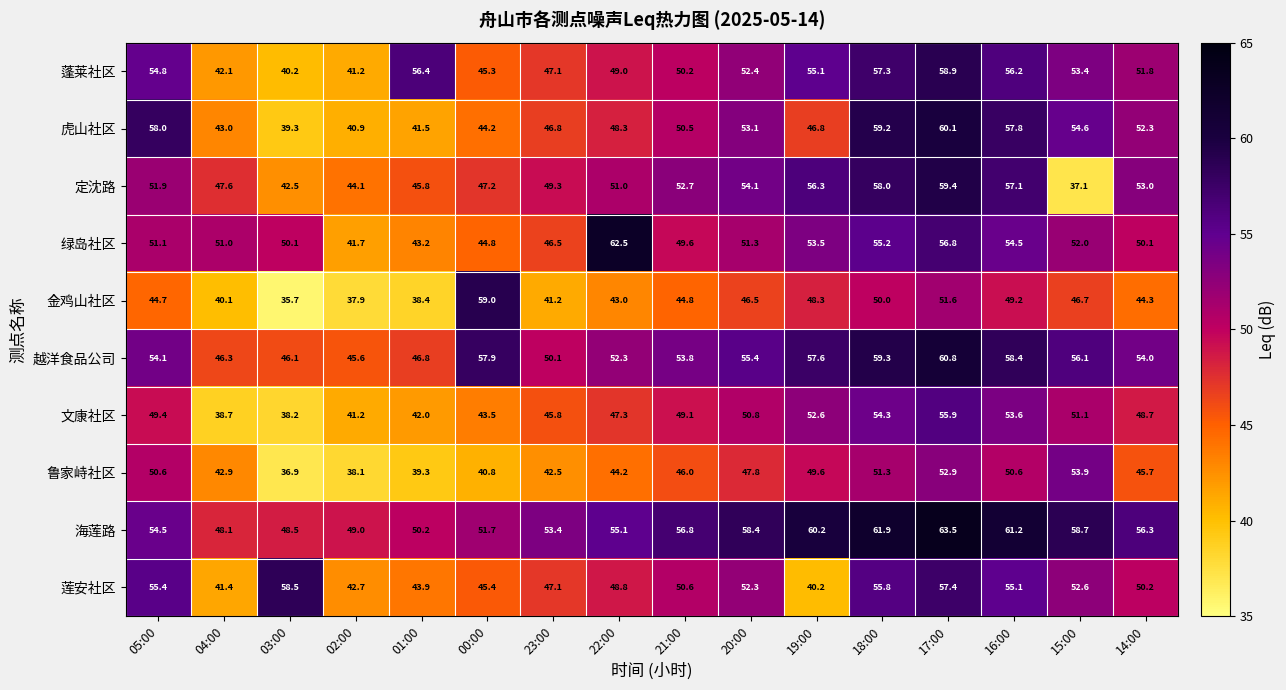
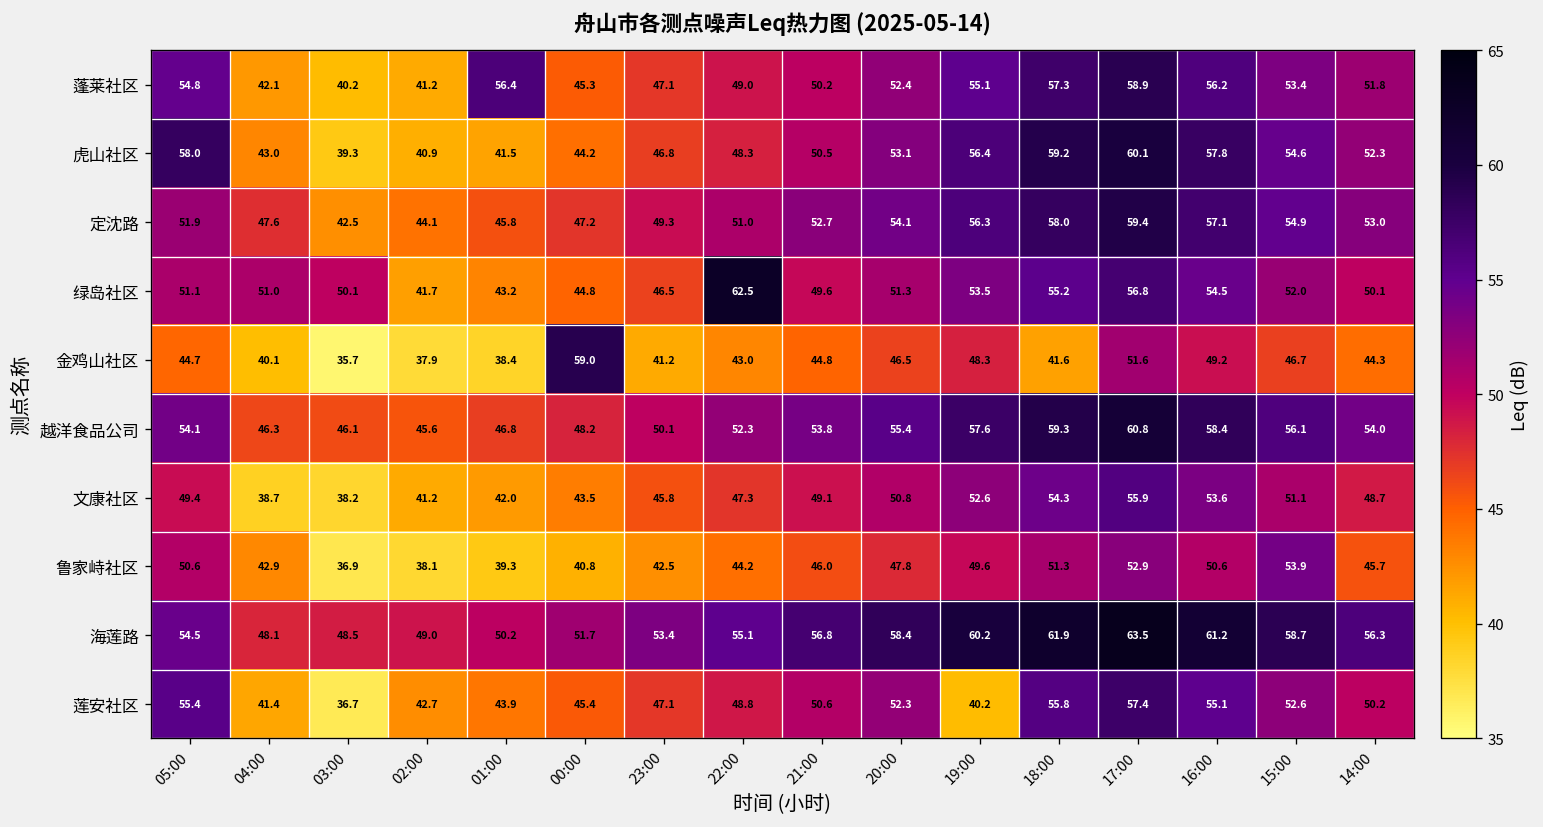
虎山社区, 19:00: 46.8 -> 56.4
定沈路, 15:00: 37.1 -> 54.9
金鸡山社区, 18:00: 50.0 -> 41.6
越洋食品公司, 00:00: 57.9 -> 48.2
莲安社区, 03:00: 58.5 -> 36.7
